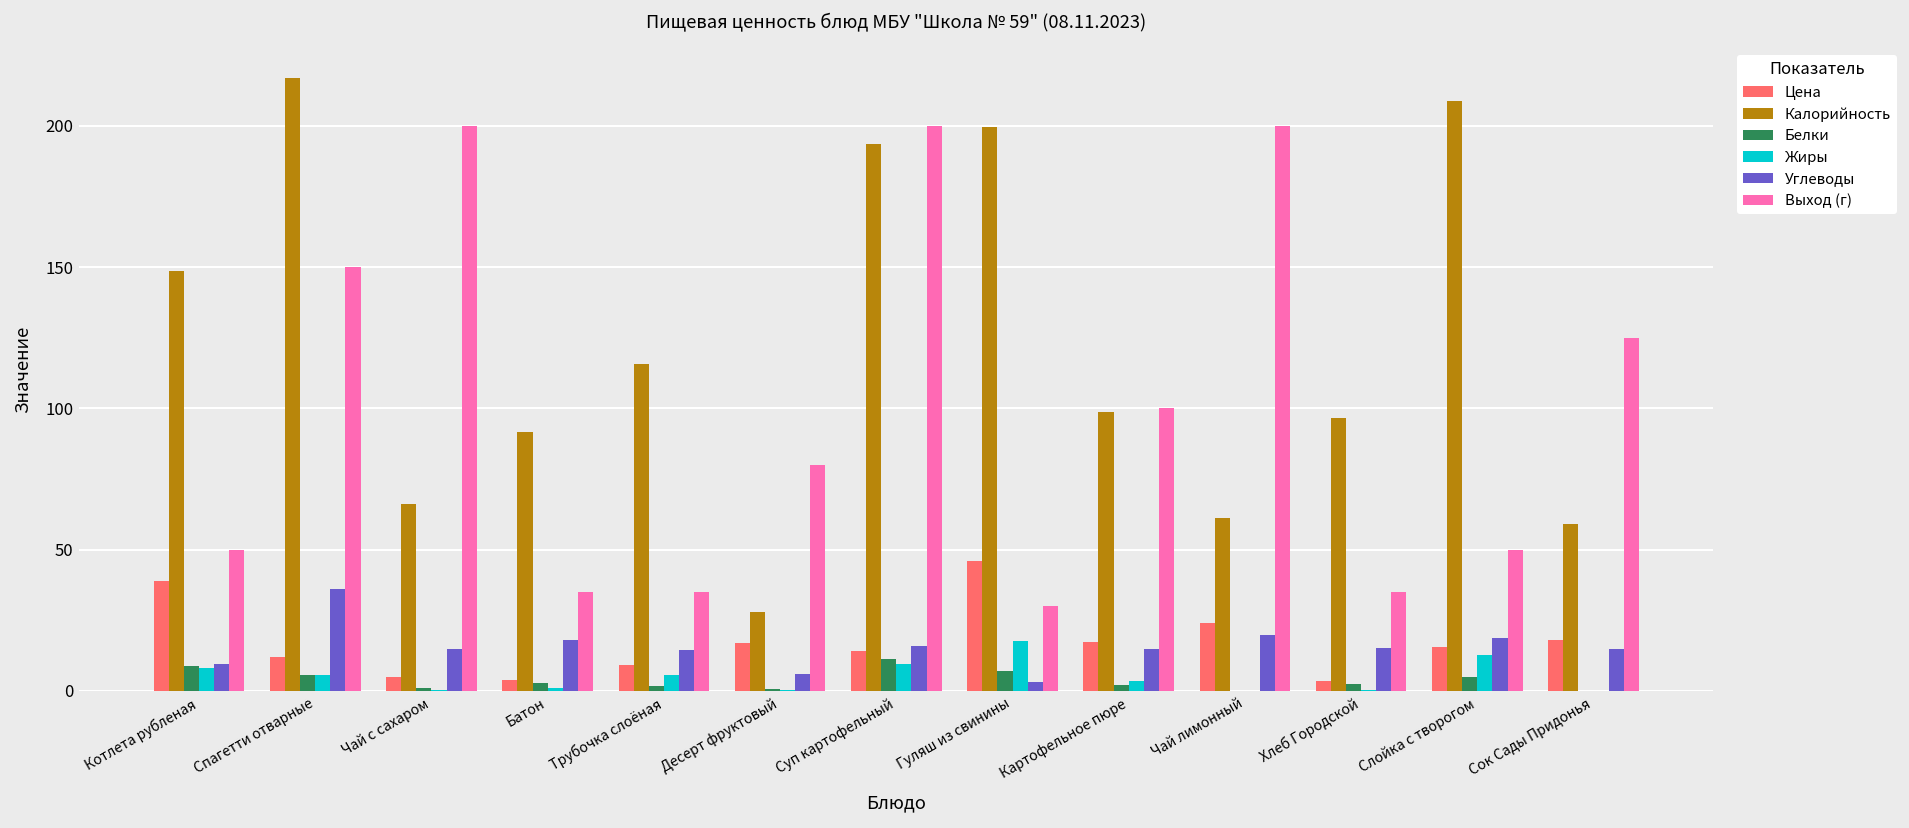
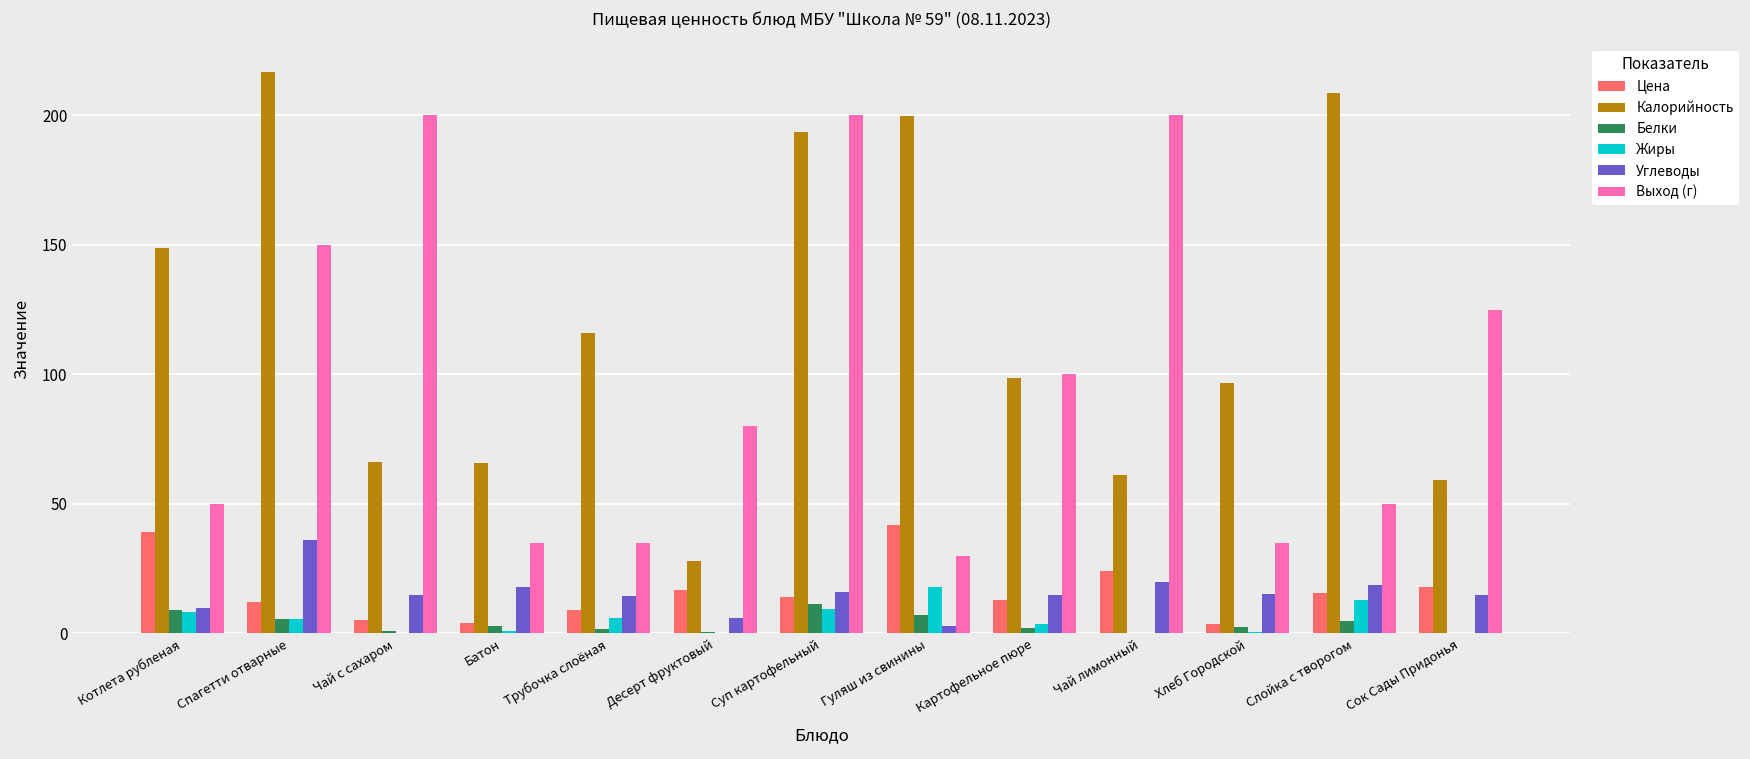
Калорийность, Батон: 92 -> 66
Цена, Гуляш из свинины: 46 -> 42
Цена, Картофельное пюре: 17 -> 13
